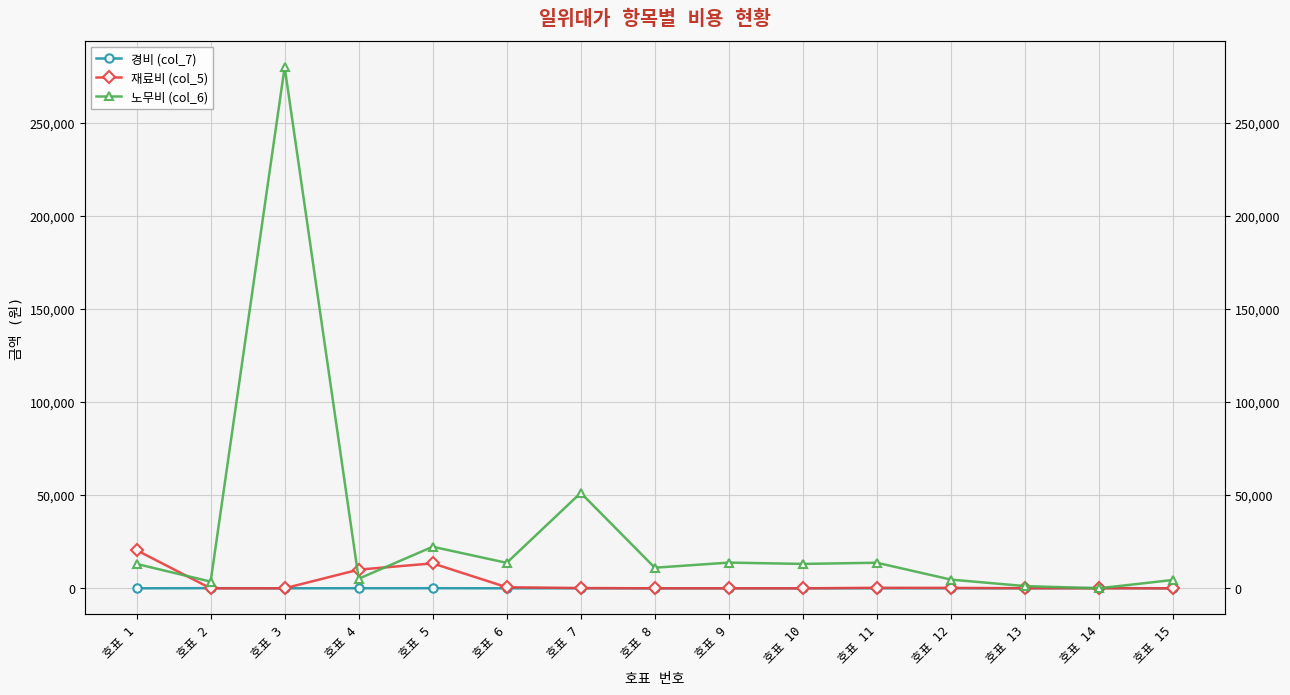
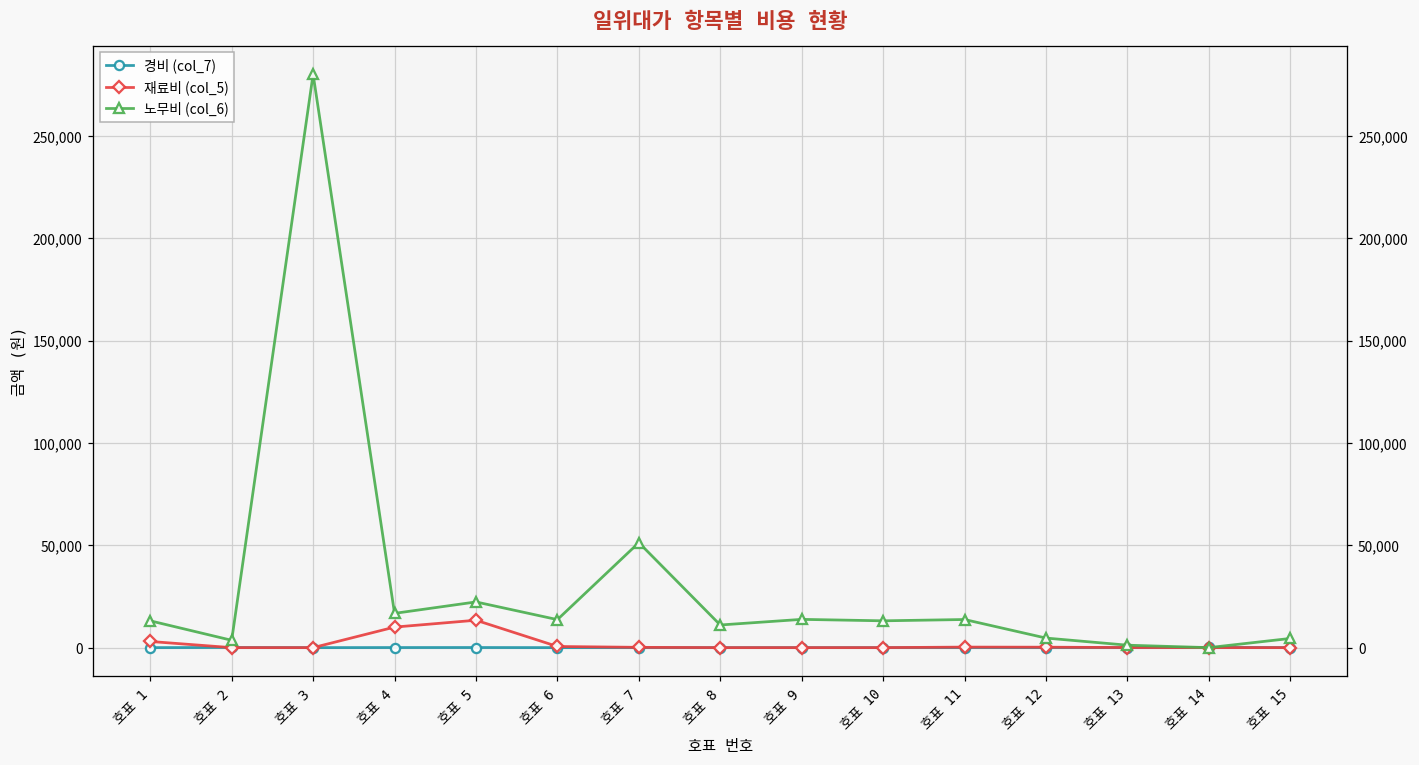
재료비 (col_5), 호표 1: 20,000 -> 3,000
노무비 (col_6), 호표 4: 5,000 -> 17,000
